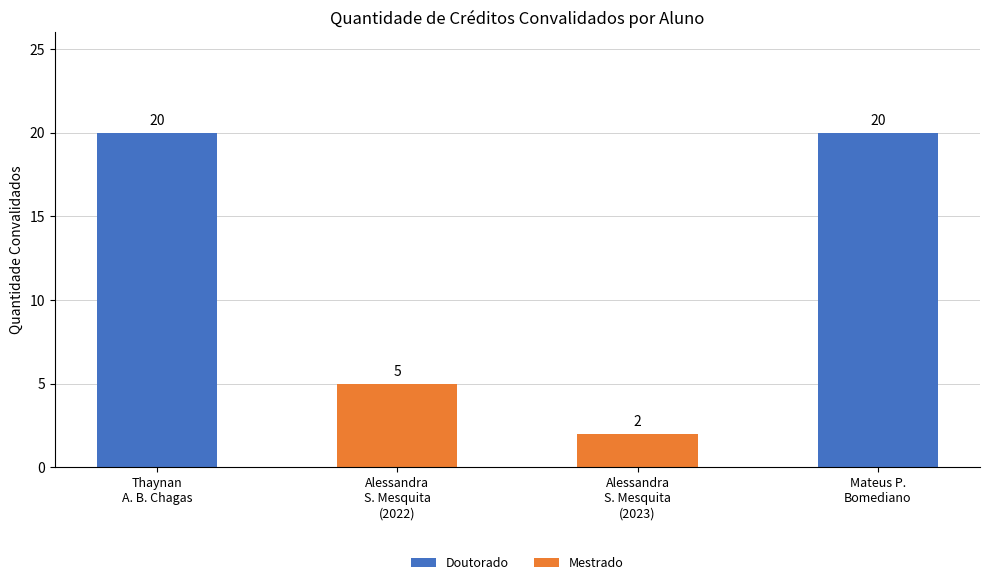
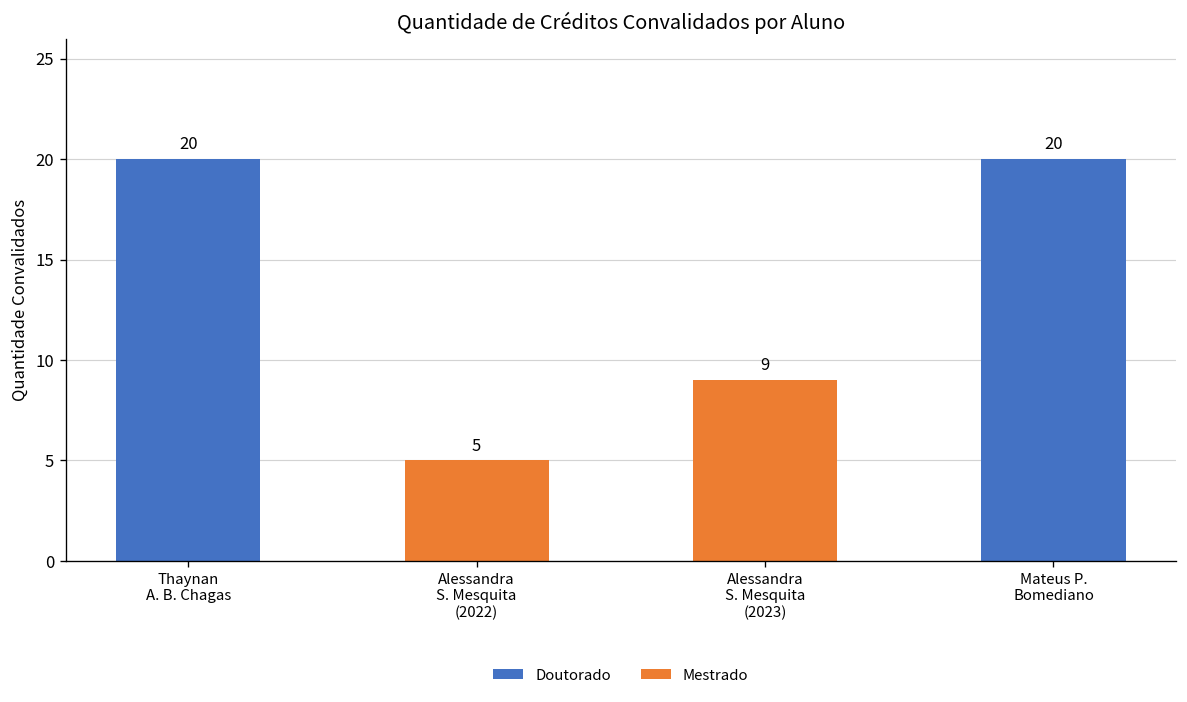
Alessandra S. Mesquita (2023): 2 -> 9
